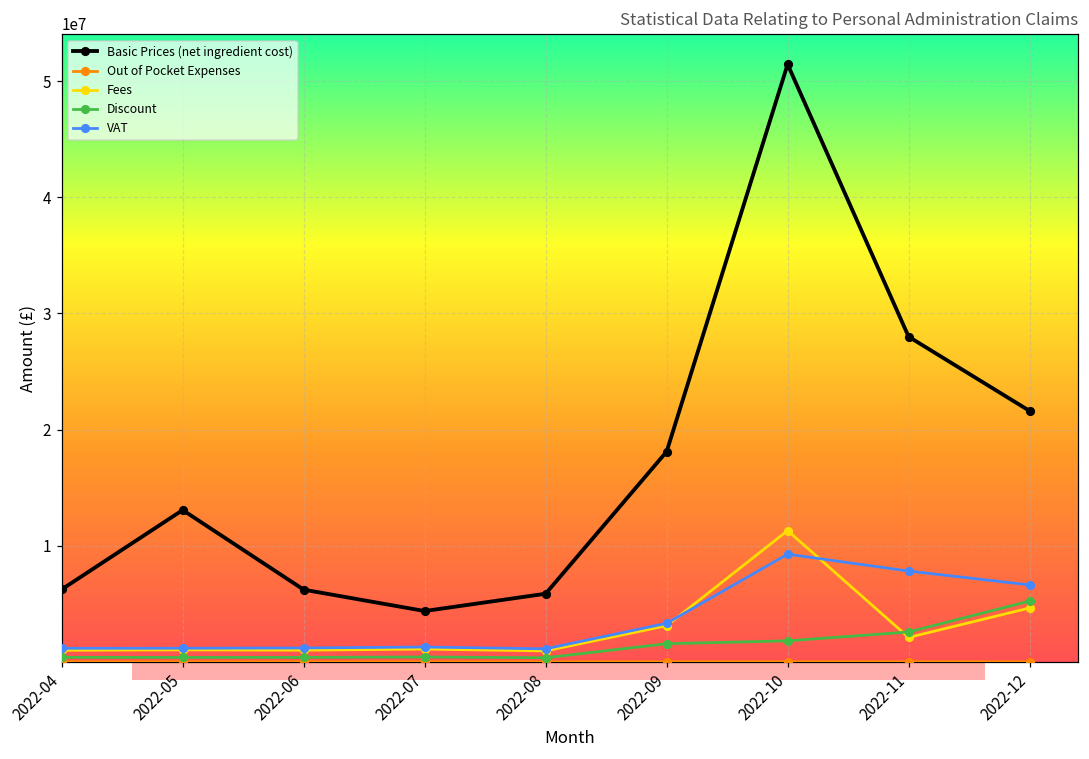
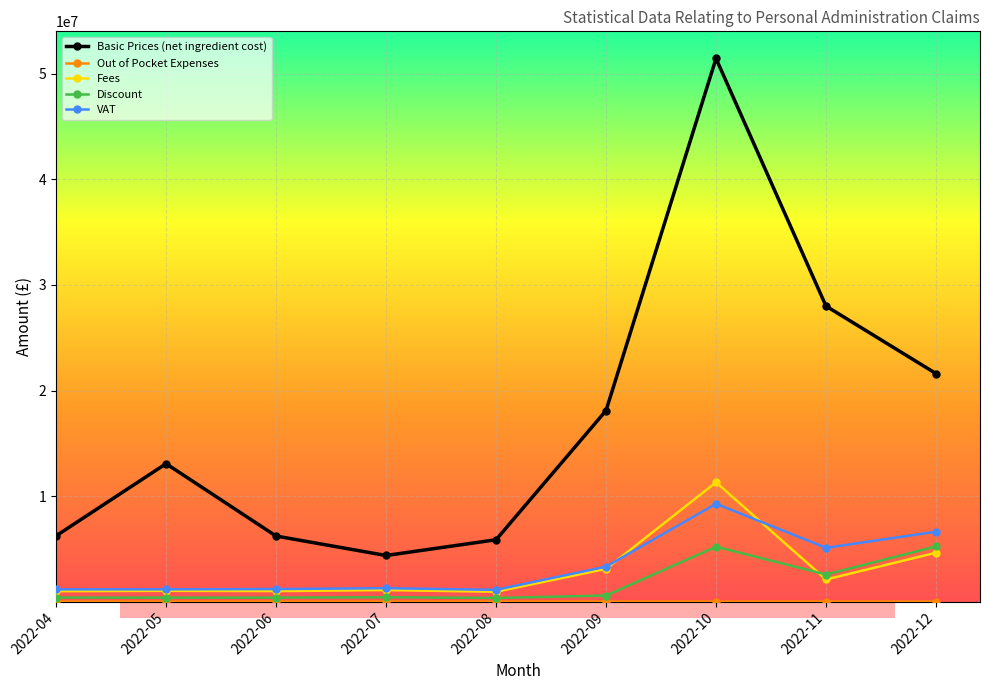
Discount, 2022-09: 1600000 -> 600000
Discount, 2022-10: 1800000 -> 5200000
VAT, 2022-11: 7800000 -> 5100000
